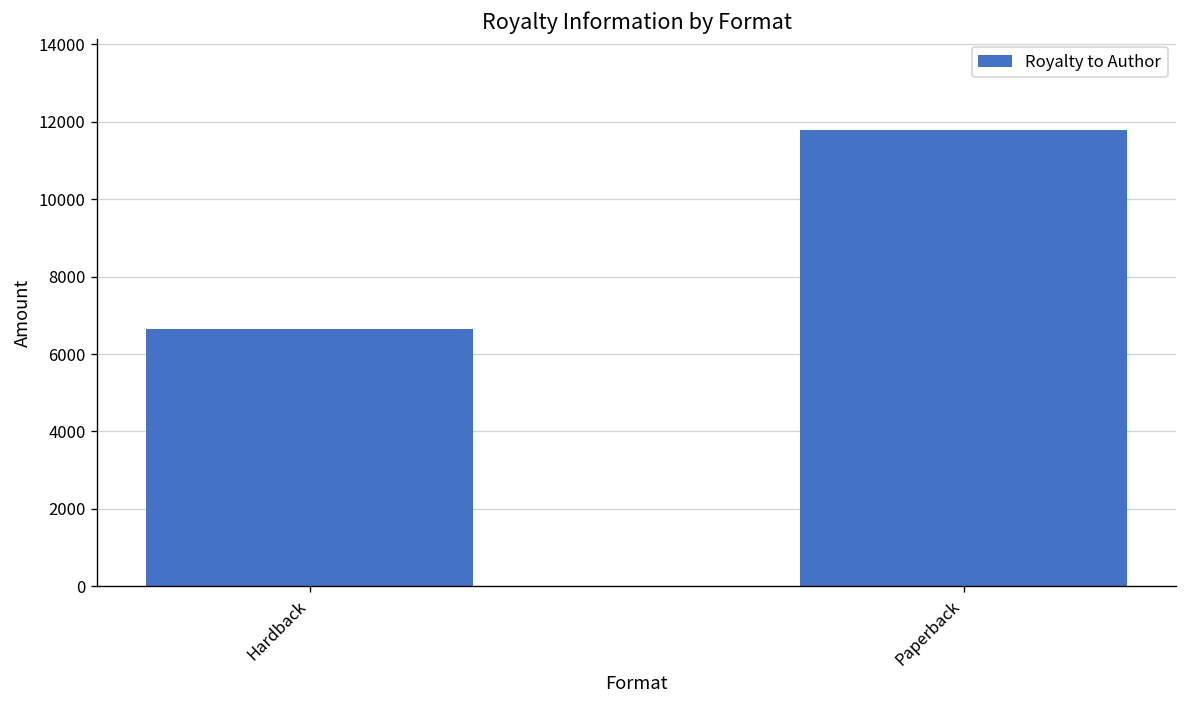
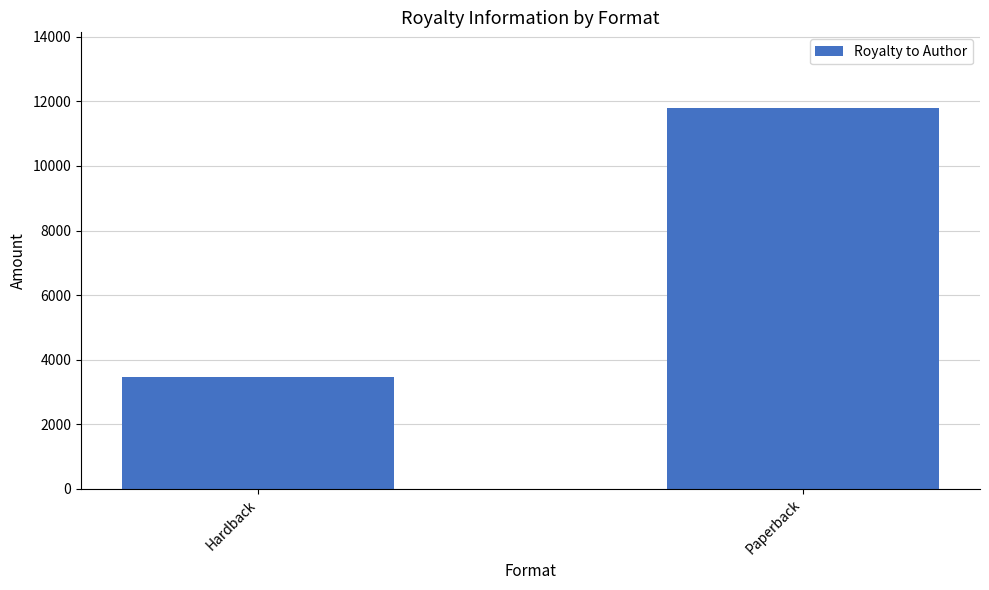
Hardback: 6700 -> 3500
